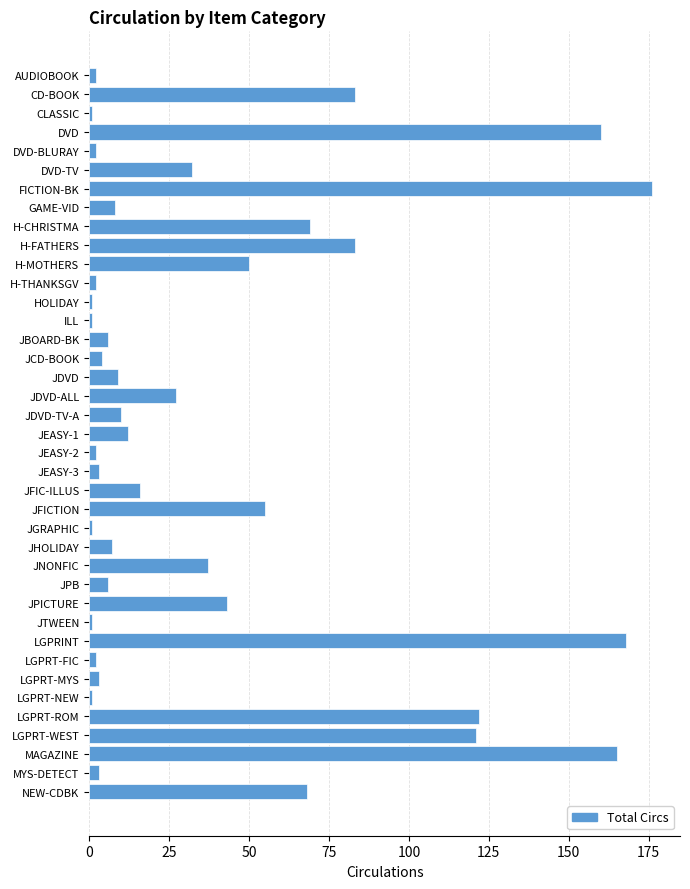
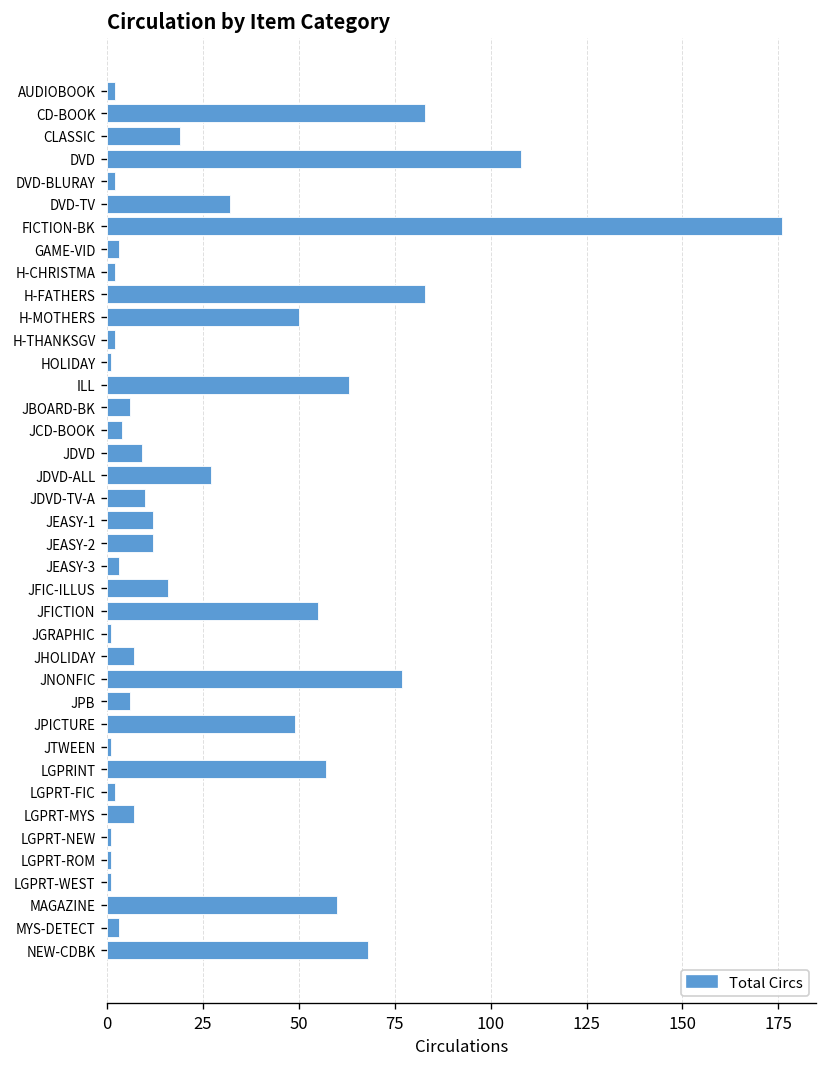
CLASSIC: 1 -> 19
DVD: 160 -> 108
GAME-VID: 8 -> 3
H-CHRISTMA: 69 -> 2
ILL: 1 -> 63
JEASY-2: 2 -> 12
JNONFIC: 37 -> 77
JPICTURE: 43 -> 49
LGPRINT: 168 -> 57
LGPRT-MYS: 3 -> 7
LGPRT-ROM: 122 -> 1
LGPRT-WEST: 121 -> 1
MAGAZINE: 165 -> 60
